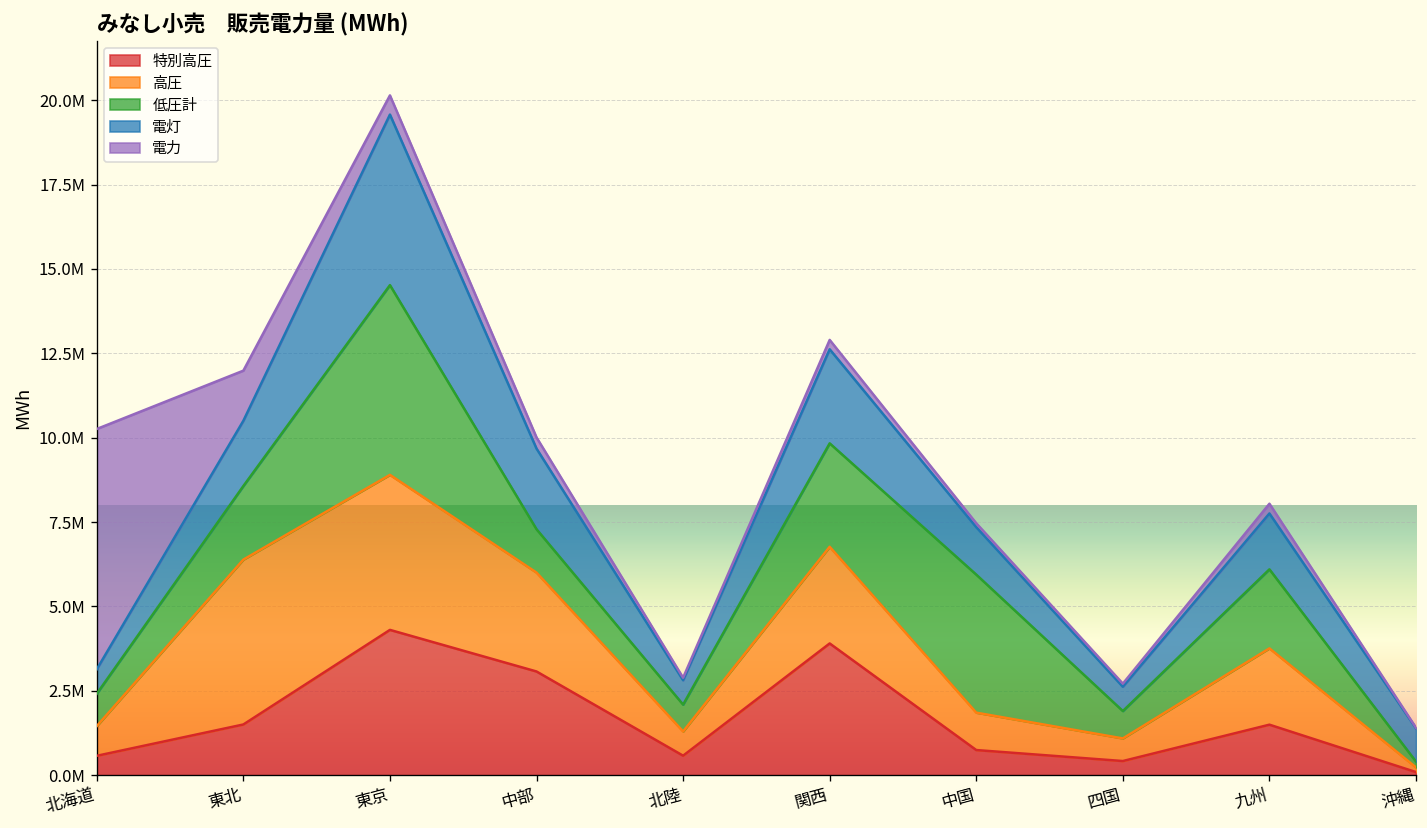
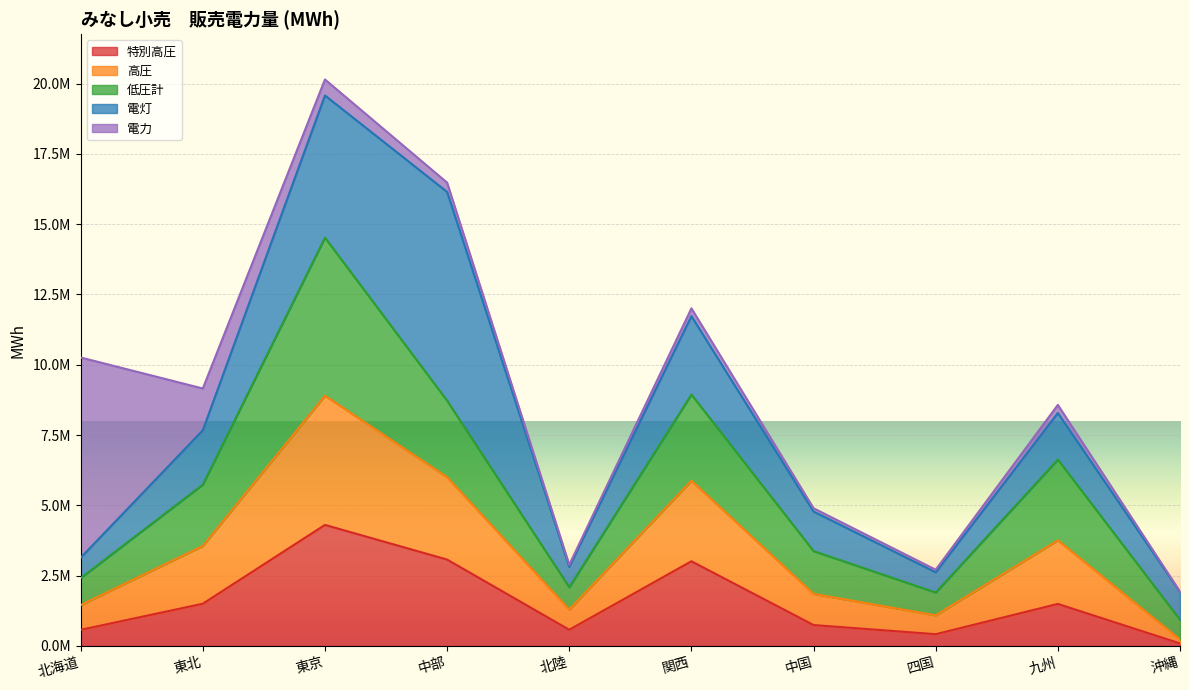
高圧, 東北: 4900000 -> 2100000
低圧計, 中部: 1300000 -> 2700000
電灯, 中部: 2400000 -> 7400000
特別高圧, 関西: 3900000 -> 3000000
低圧計, 中国: 4100000 -> 1500000
低圧計, 九州: 2300000 -> 2900000
低圧計, 沖縄: 200000 -> 700000
